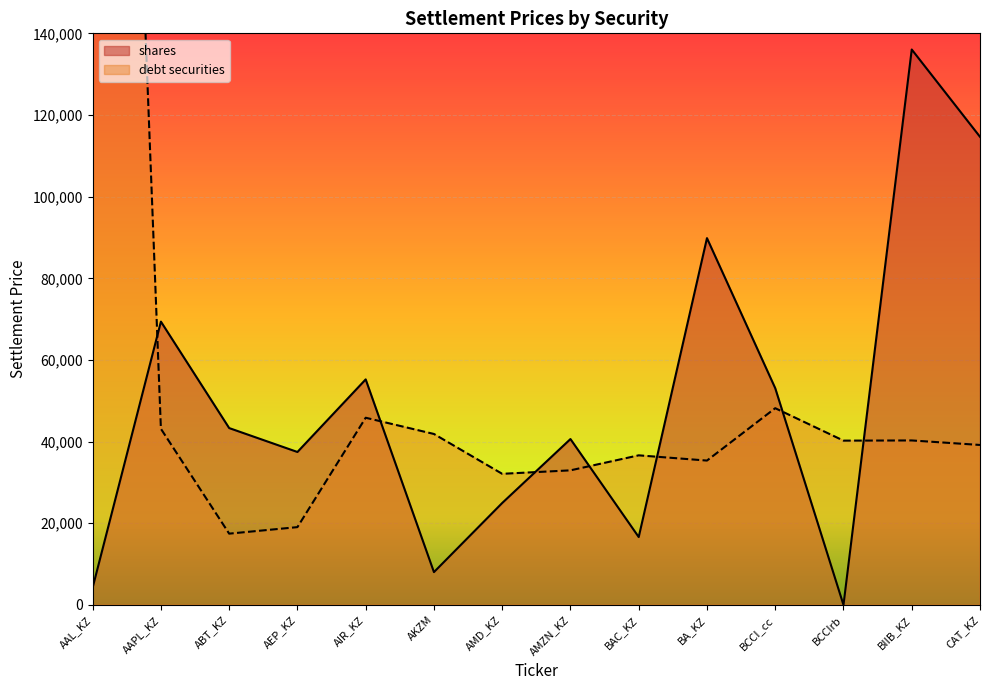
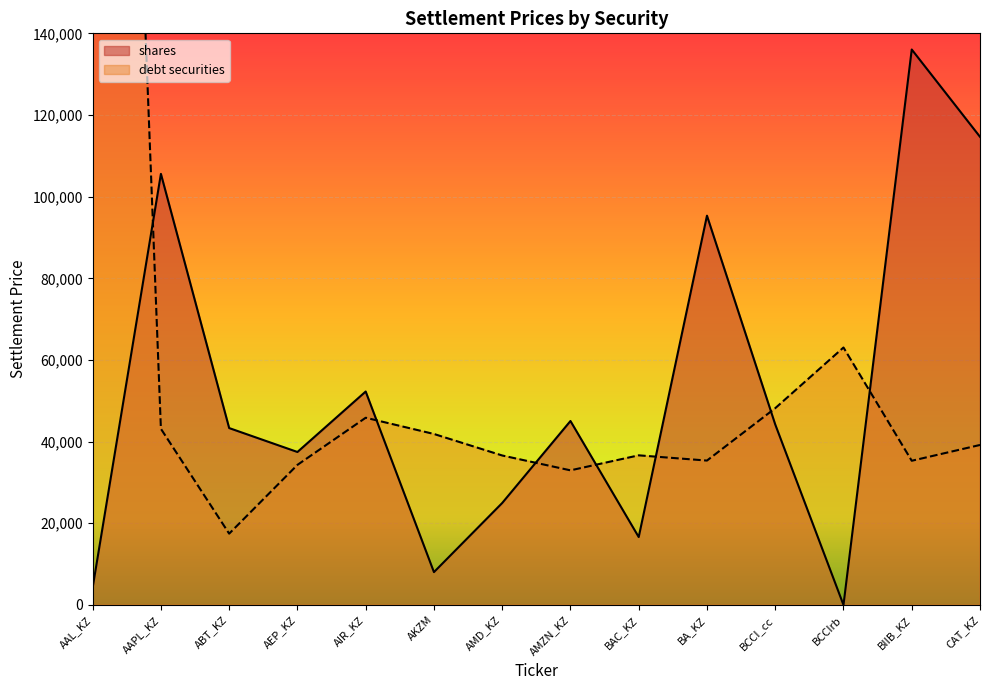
shares, AAPL_KZ: 69,000 -> 106,000
debt securities, AEP_KZ: 19,000 -> 34,000
shares, AIR_KZ: 55,000 -> 52,000
debt securities, AMD_KZ: 32,000 -> 37,000
shares, AMZN_KZ: 41,000 -> 45,000
shares, BA_KZ: 90,000 -> 95,000
shares, BCCI_cc: 53,000 -> 44,000
debt securities, BCCIrb: 40,000 -> 63,000
debt securities, BIIB_KZ: 40,000 -> 35,000
